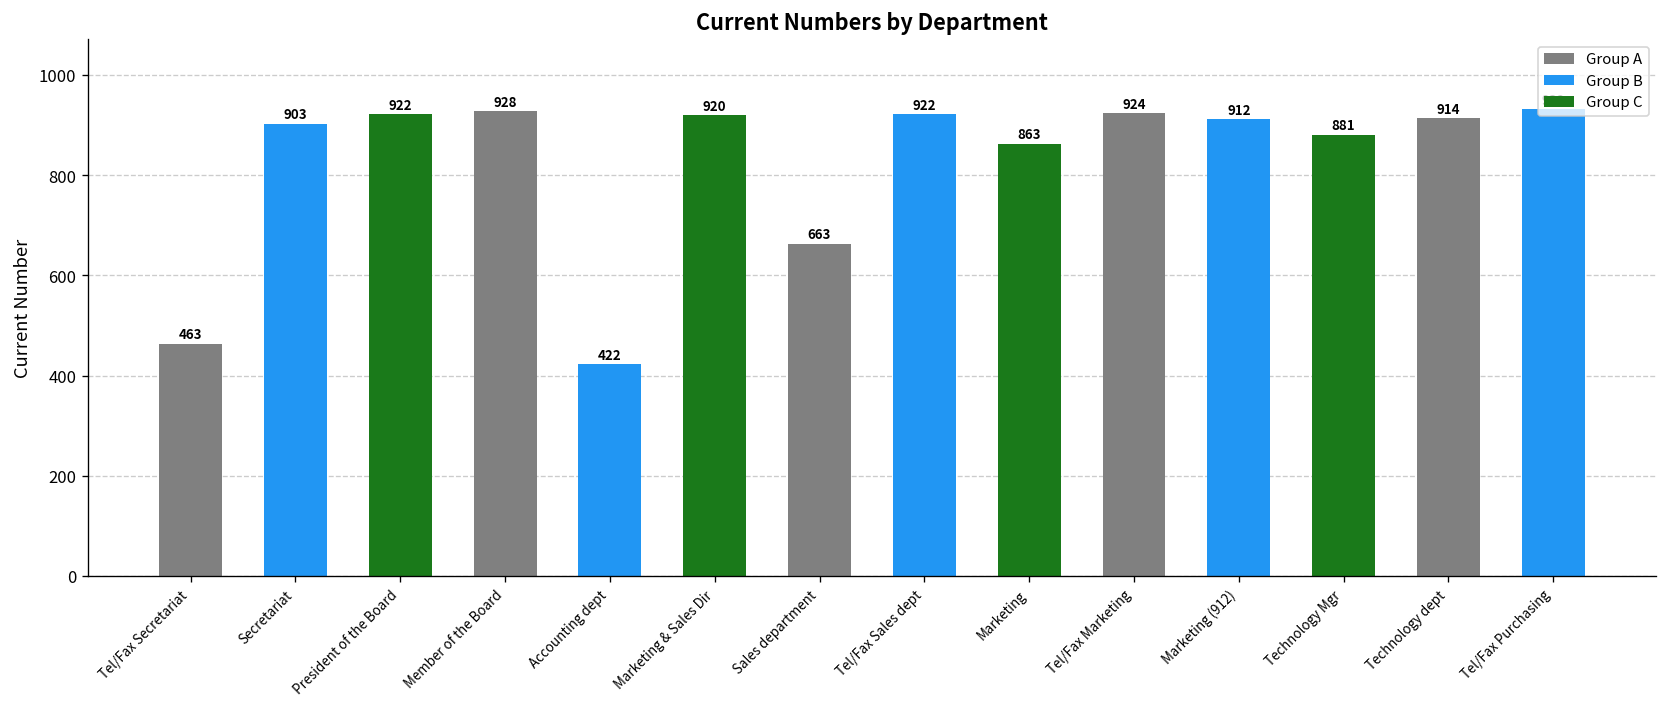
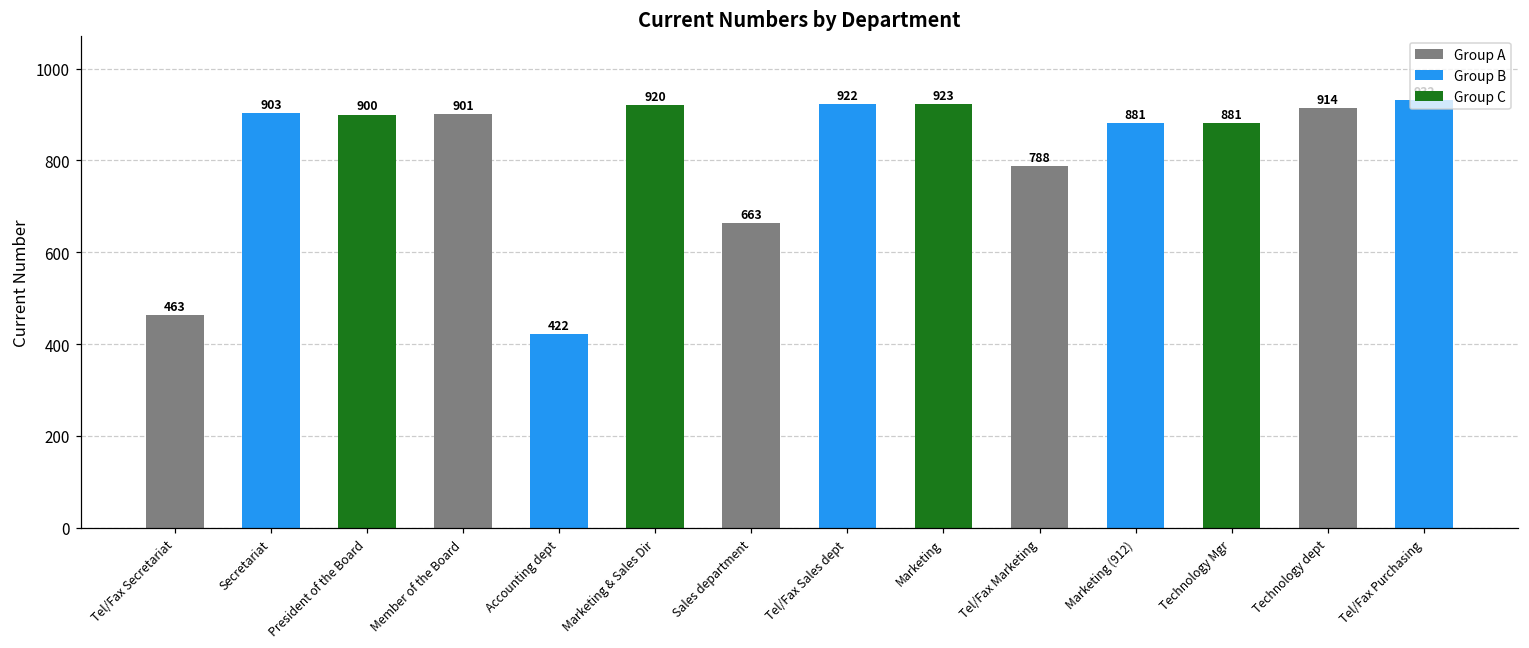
President of the Board: 922 -> 900
Member of the Board: 928 -> 901
Marketing: 863 -> 923
Tel/Fax Marketing: 924 -> 788
Marketing (912): 912 -> 881
